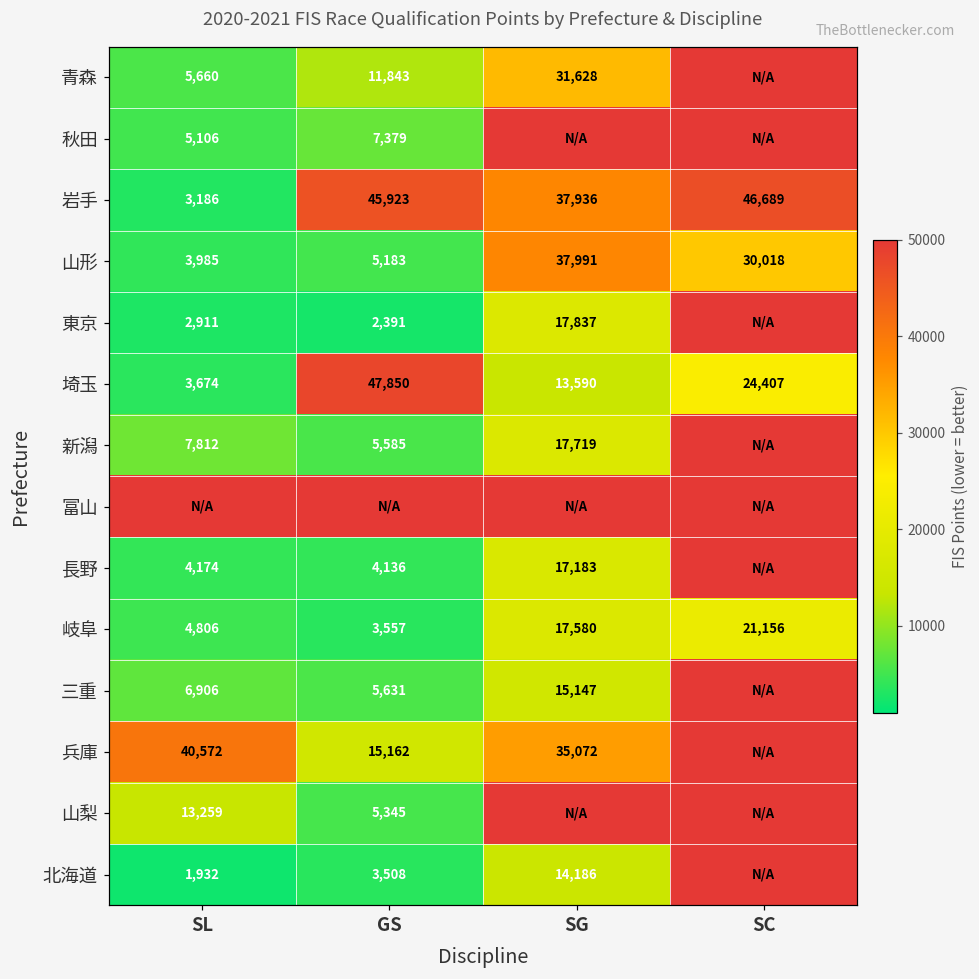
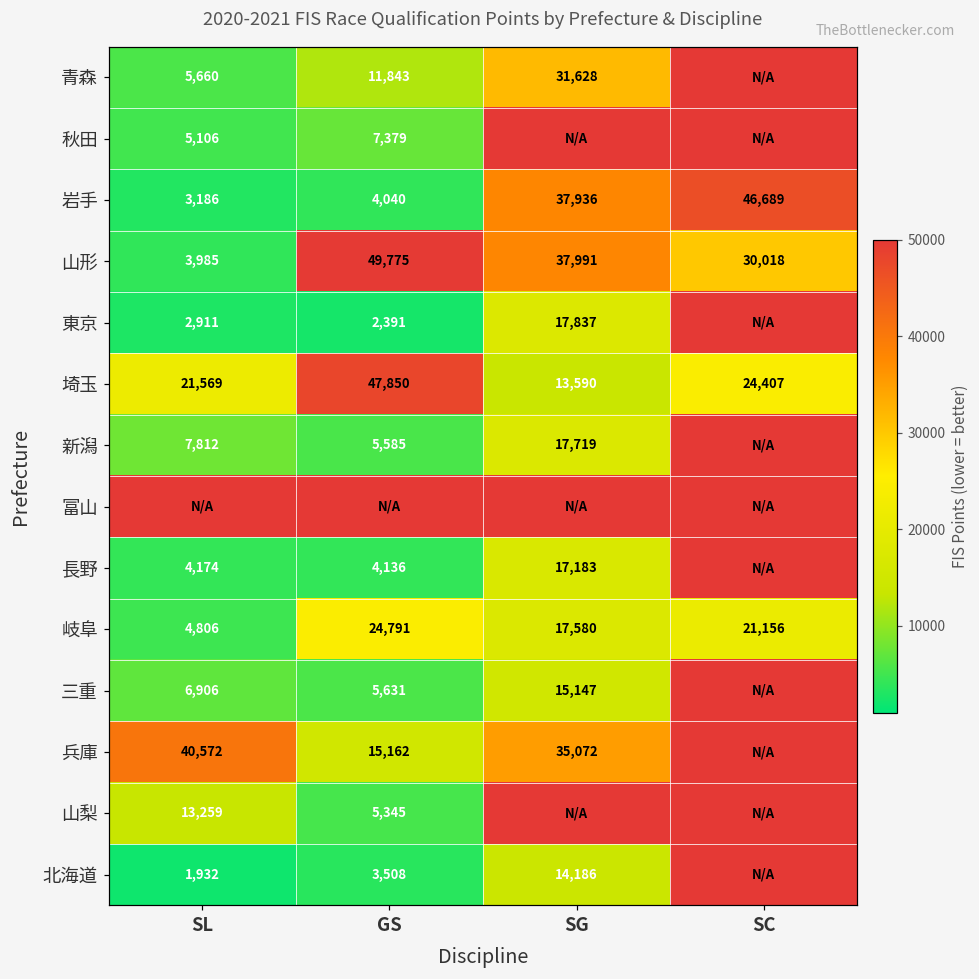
岩手, GS: 45,923 -> 4,040
山形, GS: 5,183 -> 49,775
埼玉, SL: 3,674 -> 21,569
岐阜, GS: 3,557 -> 24,791
